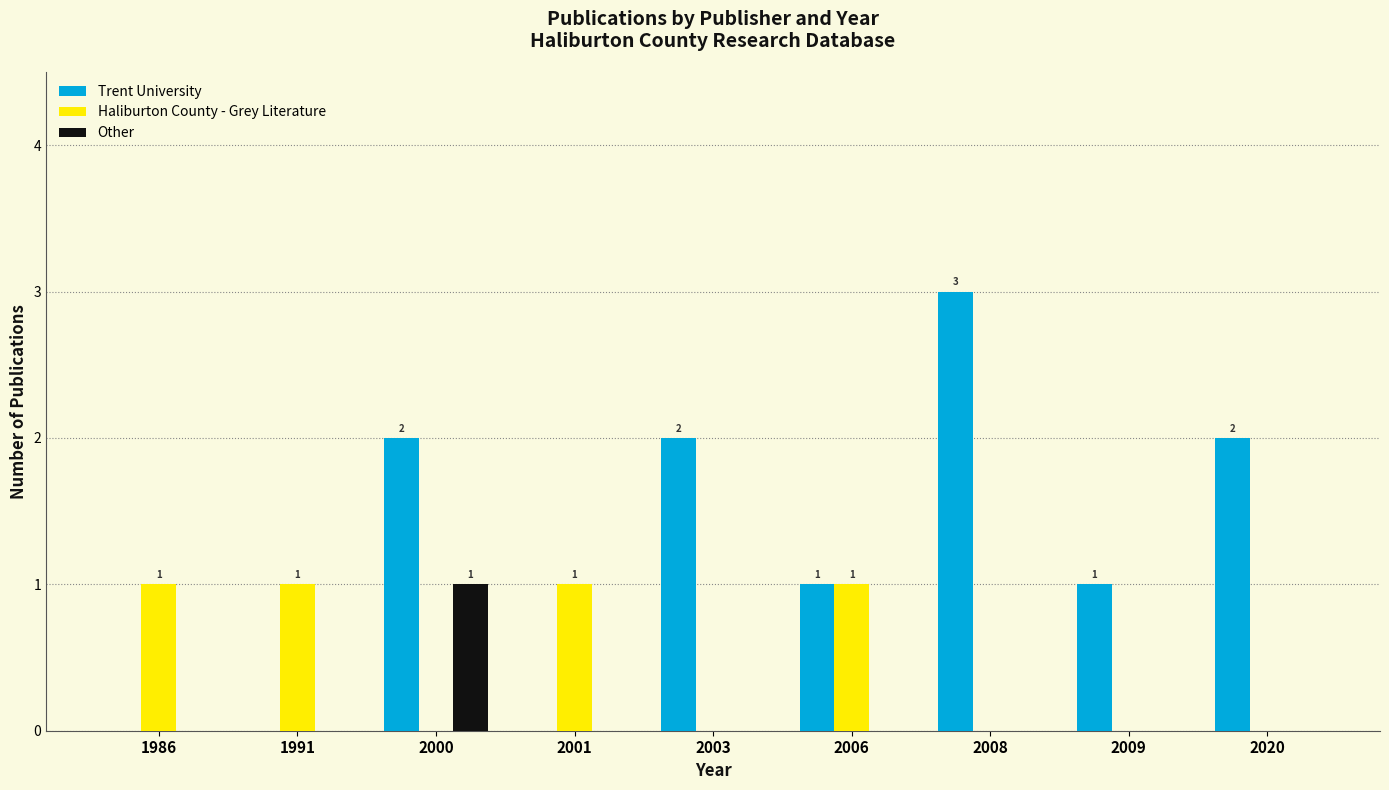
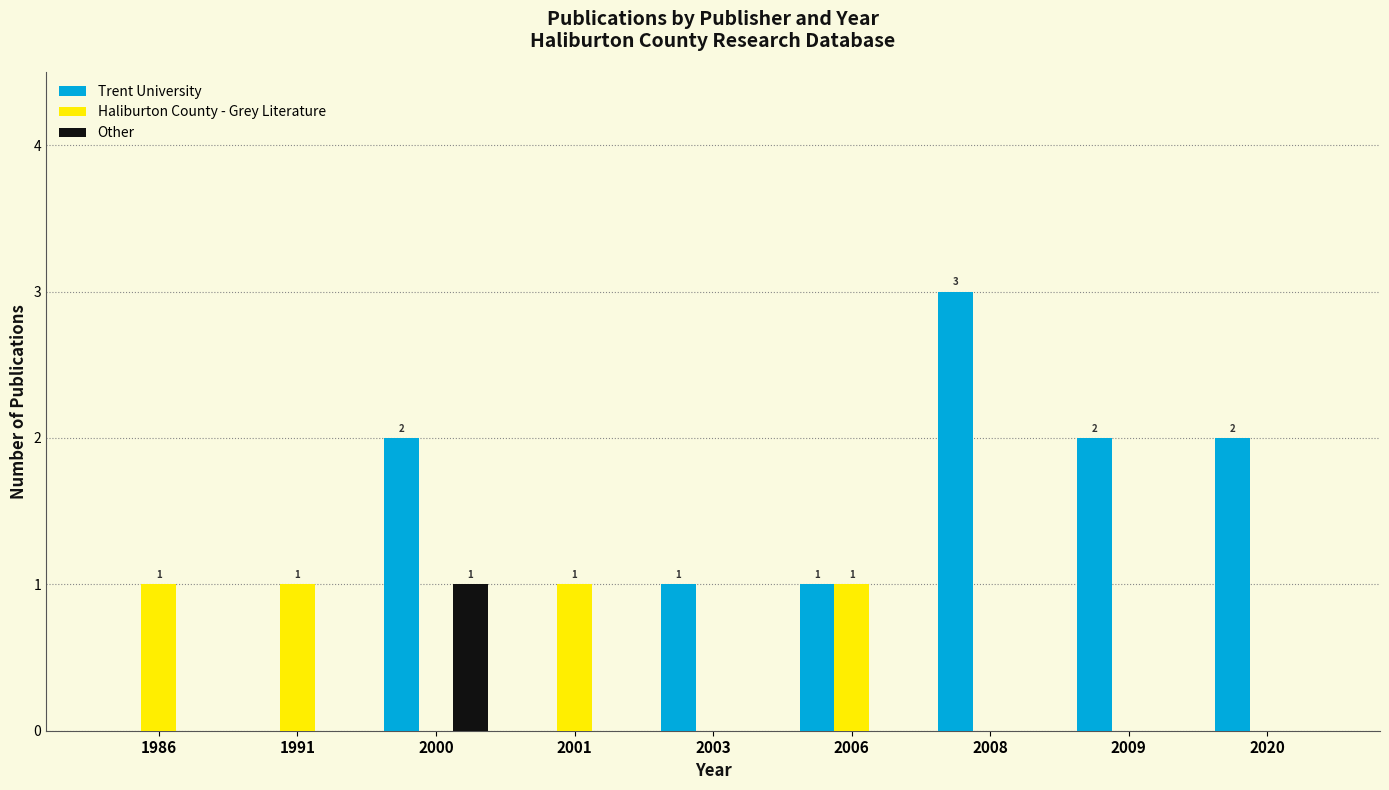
Trent University, 2003: 2 -> 1
Trent University, 2009: 1 -> 2
